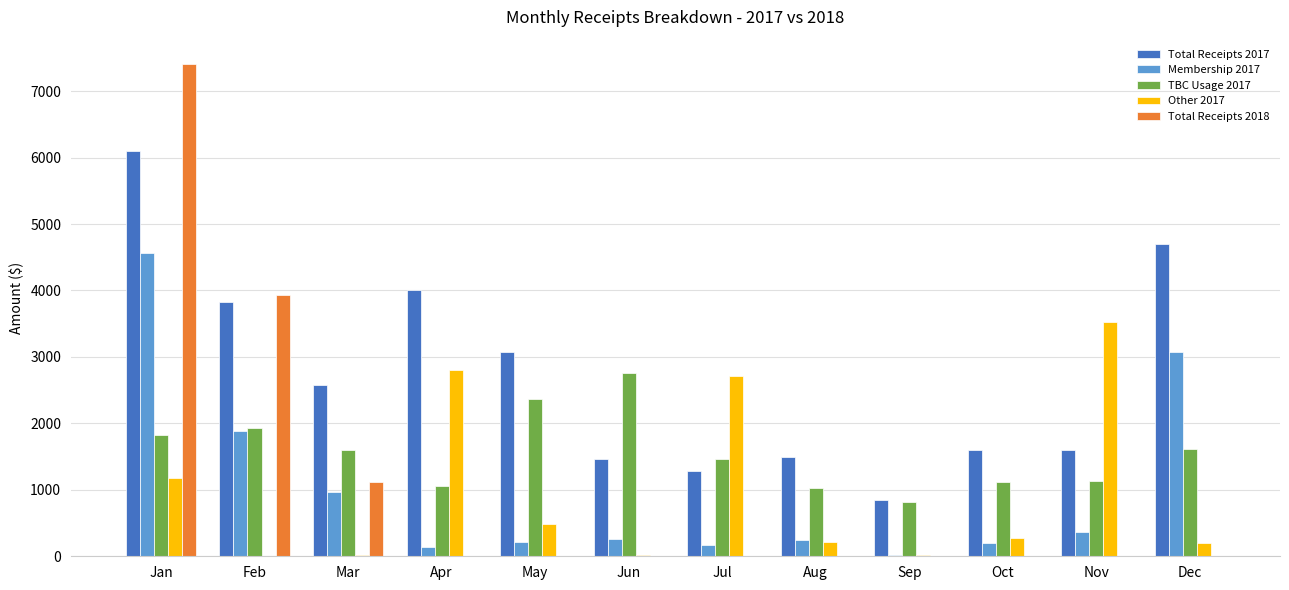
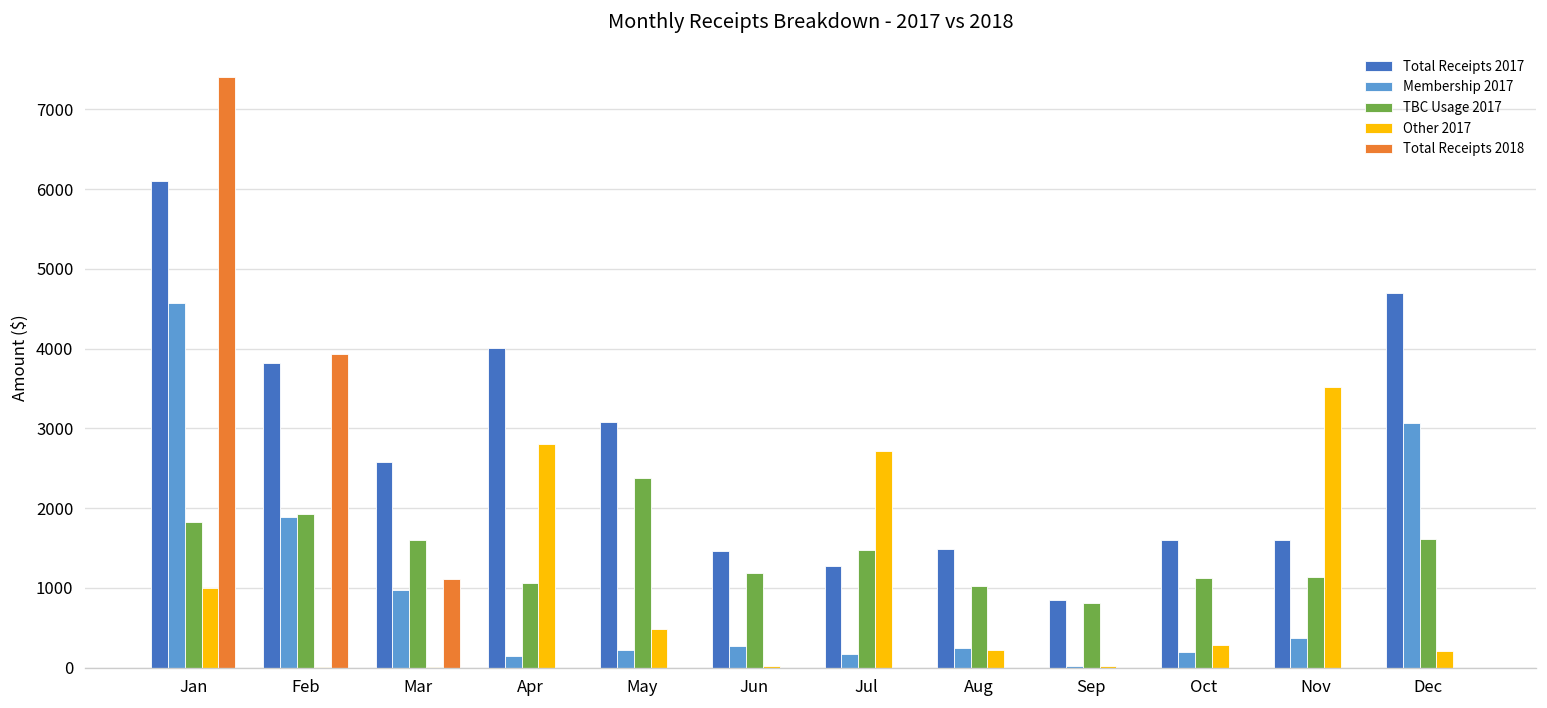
Other 2017, Jan: 1200 -> 1000
TBC Usage 2017, Jun: 2800 -> 1200
